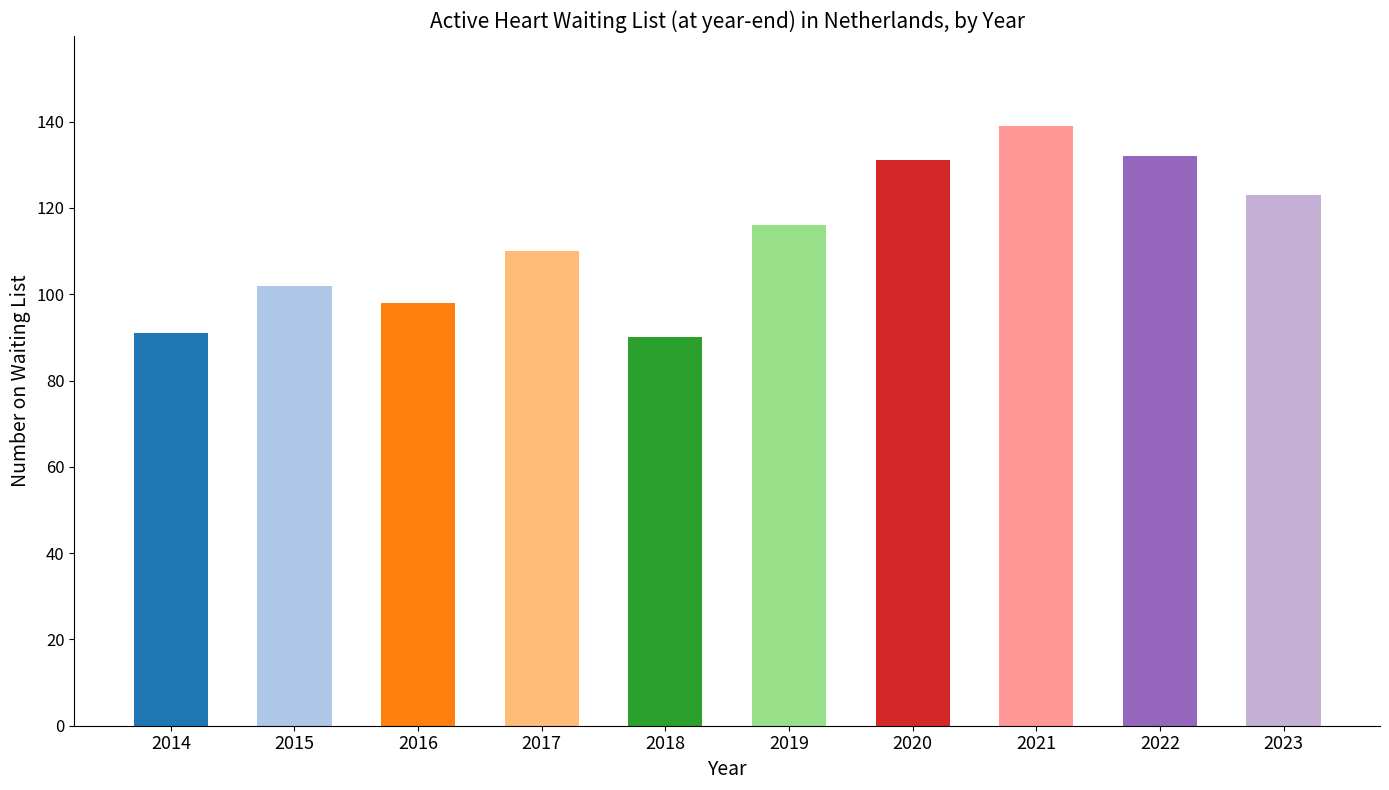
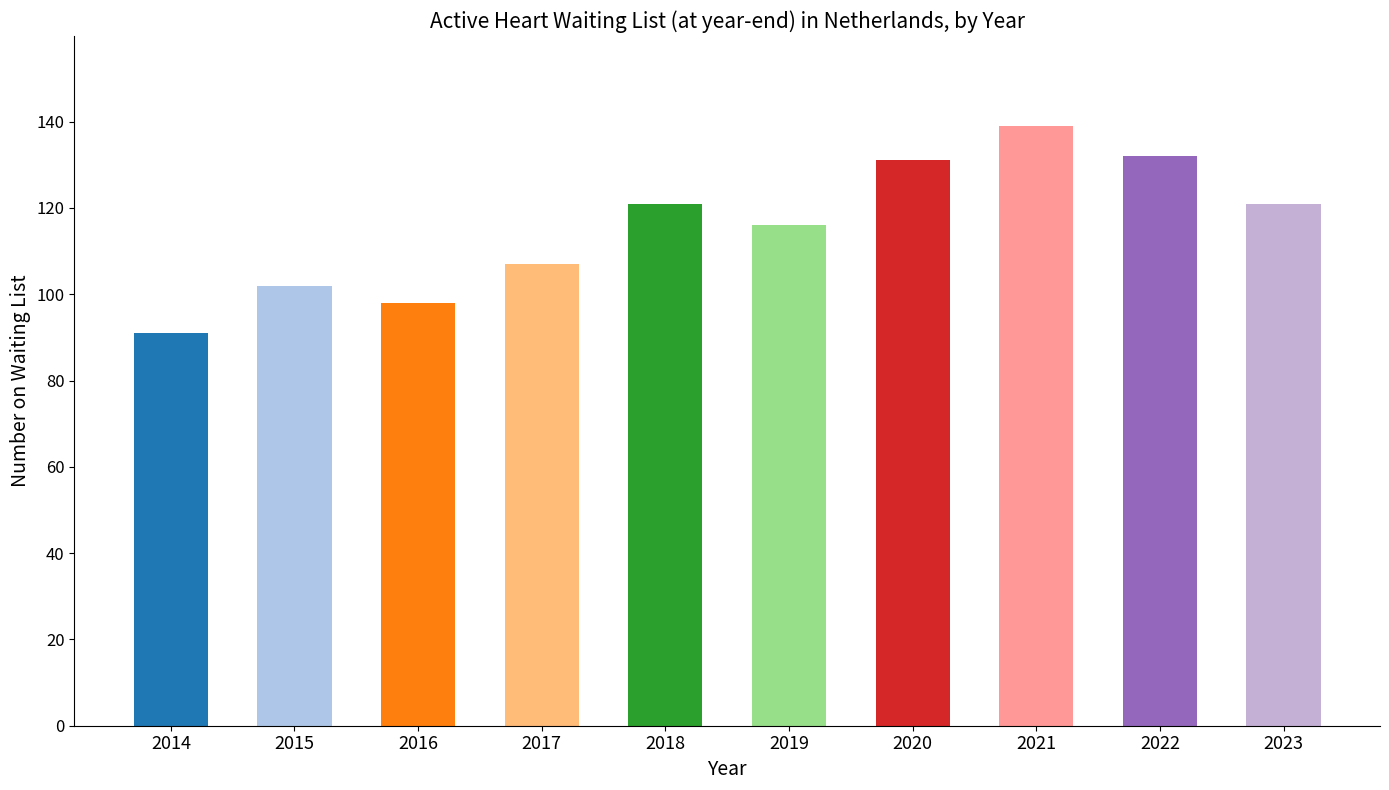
2017: 110 -> 107
2018: 90 -> 121
2023: 123 -> 121
